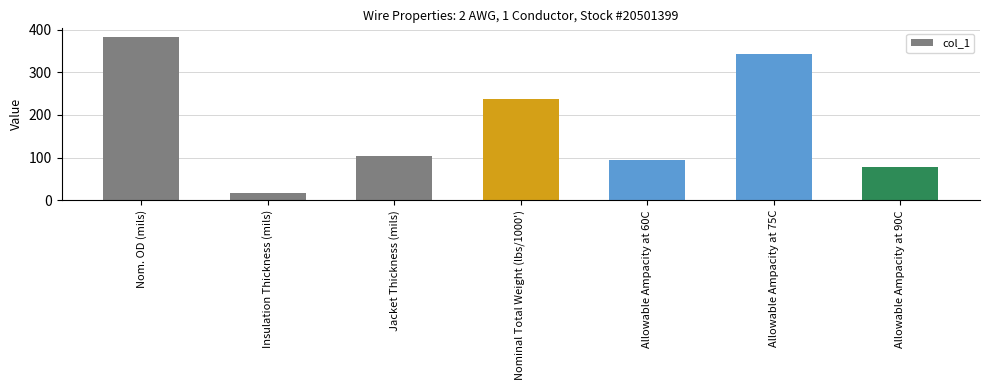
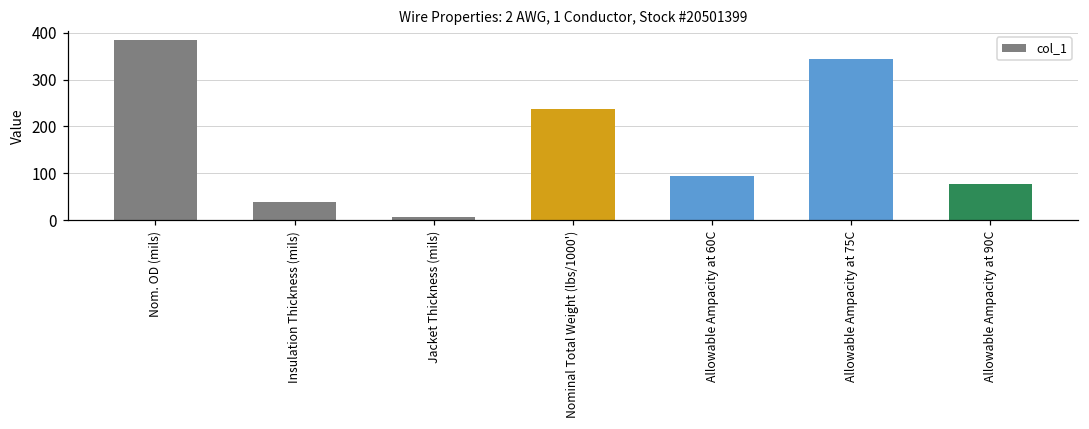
Insulation Thickness (mils): 20 -> 40
Jacket Thickness (mils): 100 -> 10
